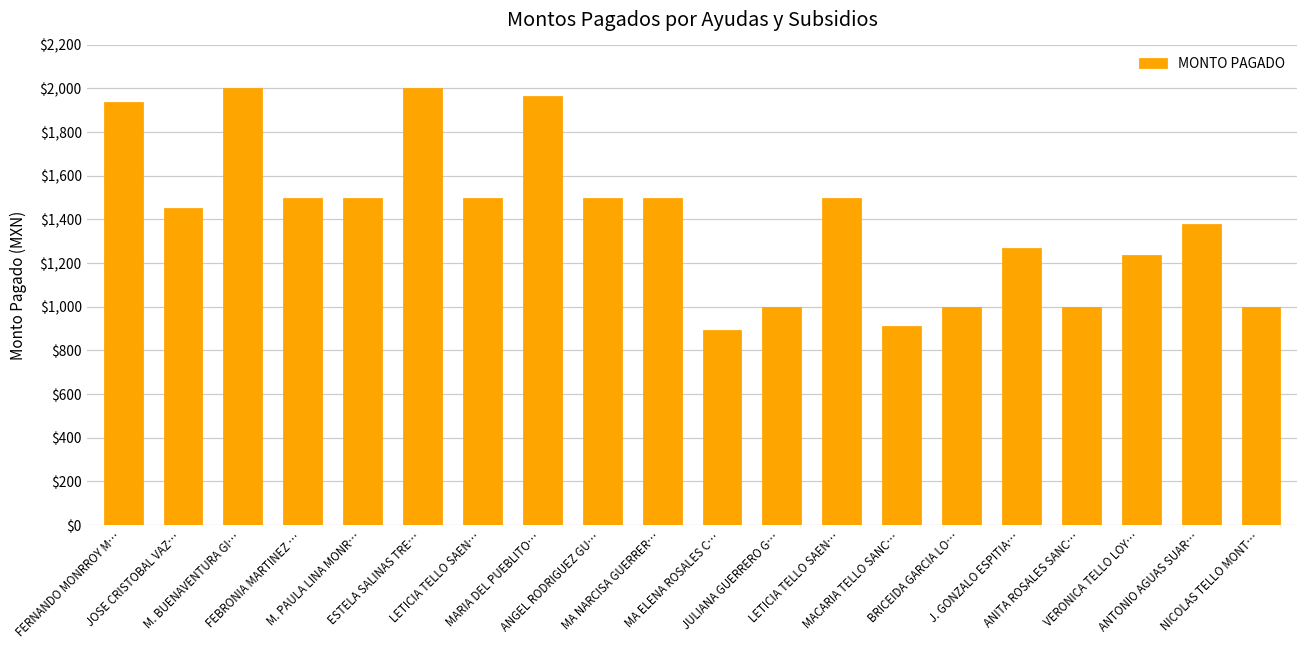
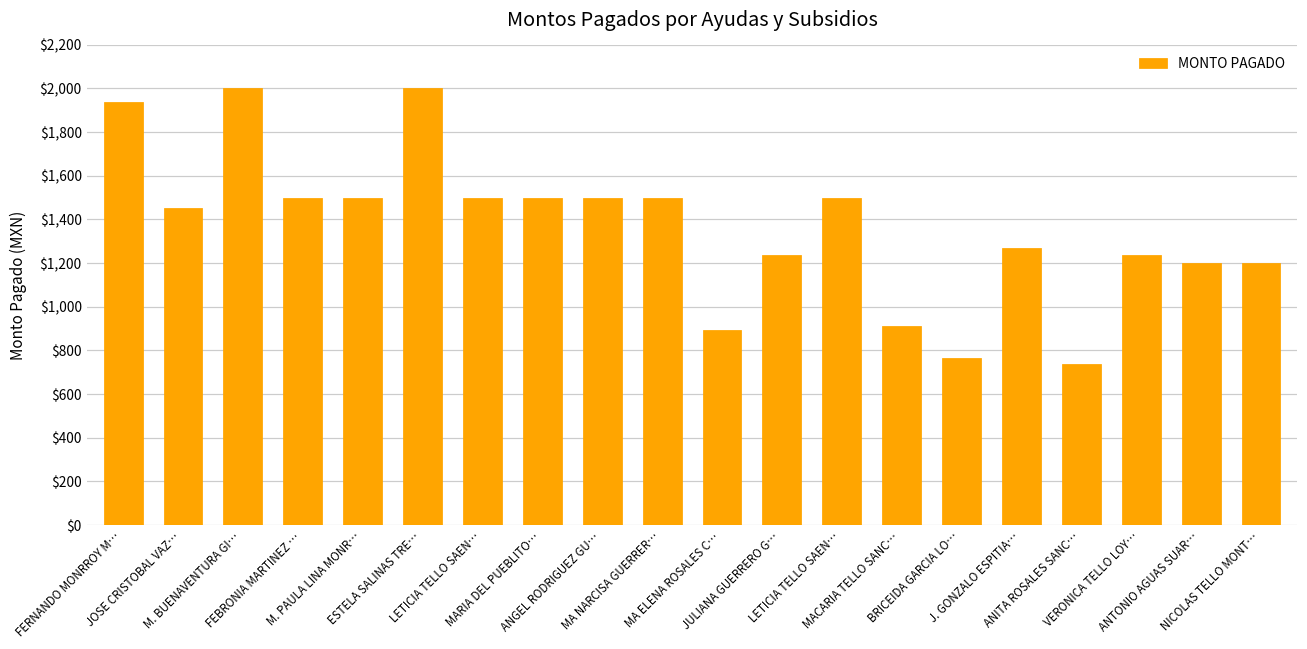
MARIA DEL PUEBLITO…: $1,970 -> $1,500
JULIANA GUERRERO G…: $1,000 -> $1,240
BRICEIDA GARCIA LO…: $1,000 -> $760
ANITA ROSALES SANC…: $1,000 -> $740
ANTONIO AGUAS SUAR…: $1,380 -> $1,200
NICOLAS TELLO MONT…: $1,000 -> $1,200
